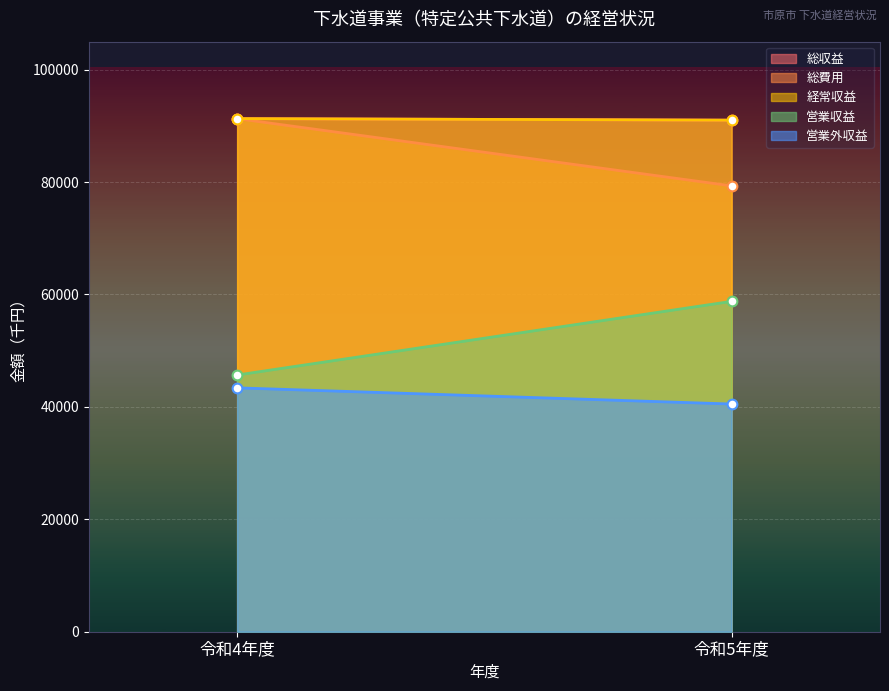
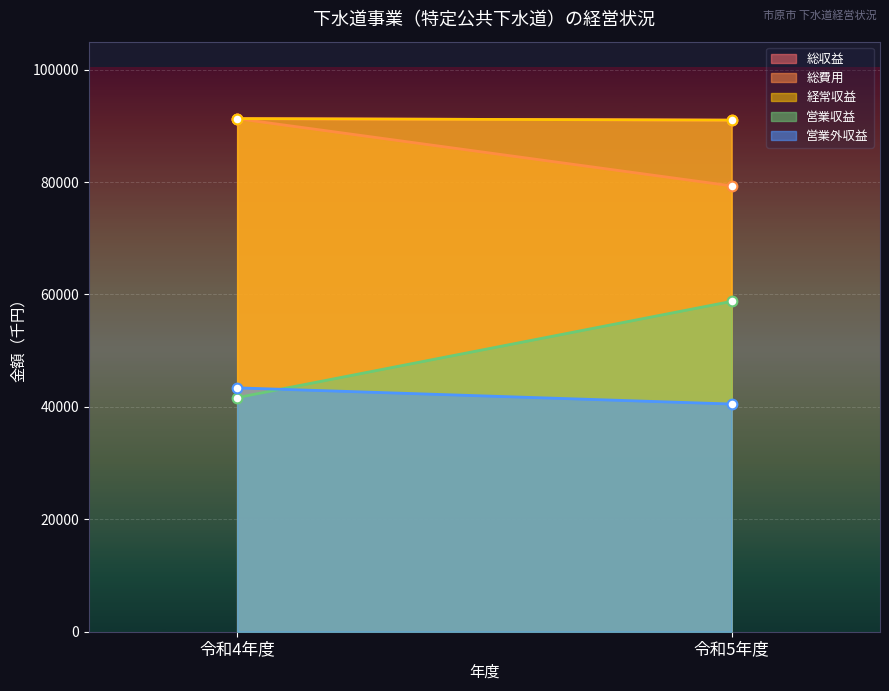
営業収益, 令和4年度: 46000 -> 42000
